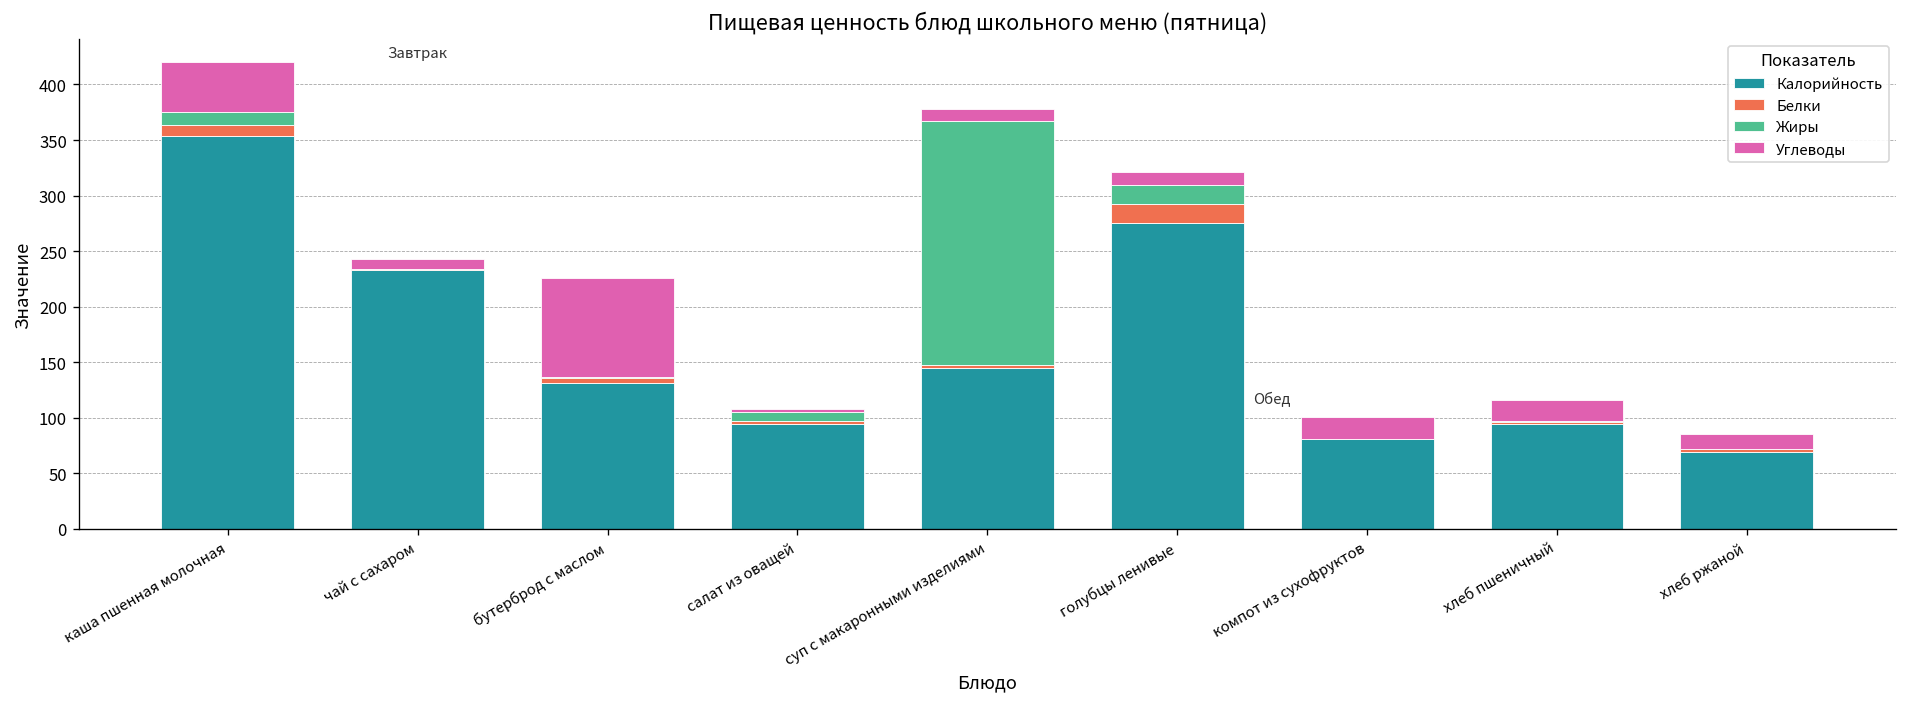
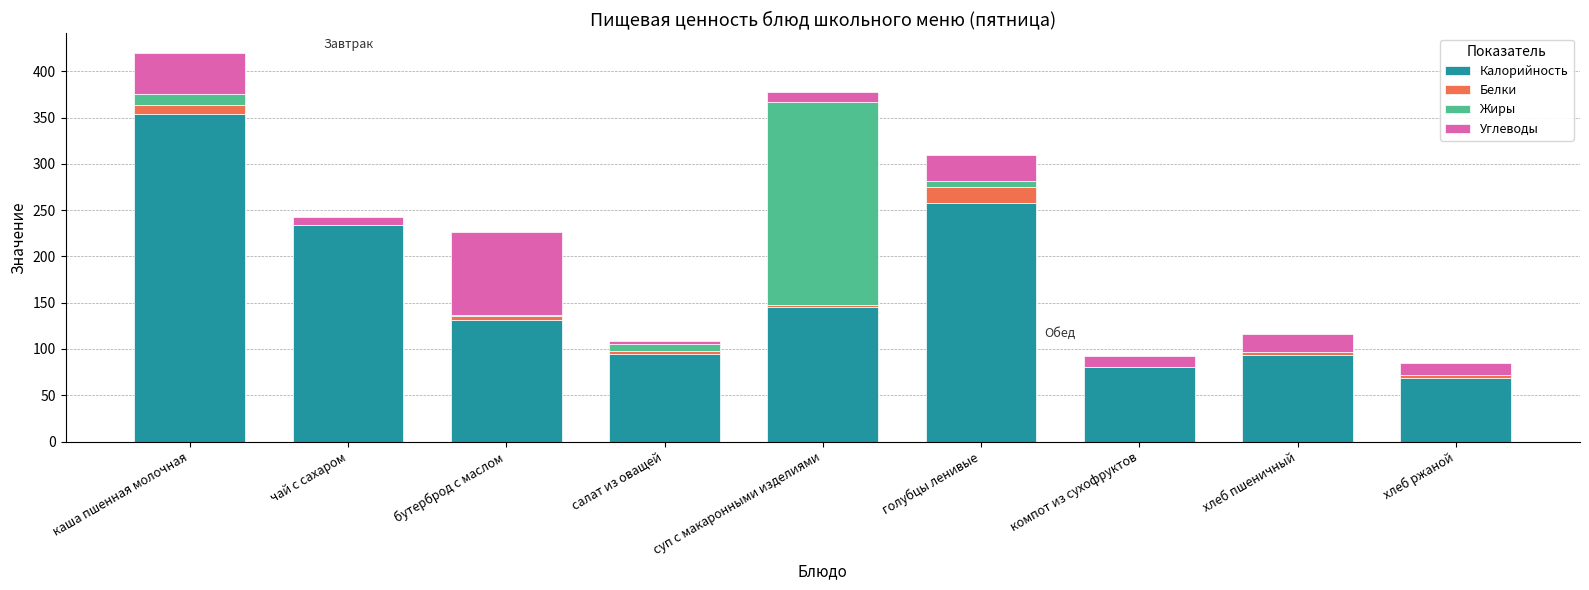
Калорийность, голубцы ленивые: 280 -> 260
Жиры, голубцы ленивые: 20 -> 10
Углеводы, голубцы ленивые: 10 -> 30
Углеводы, компот из сухофруктов: 20 -> 10
